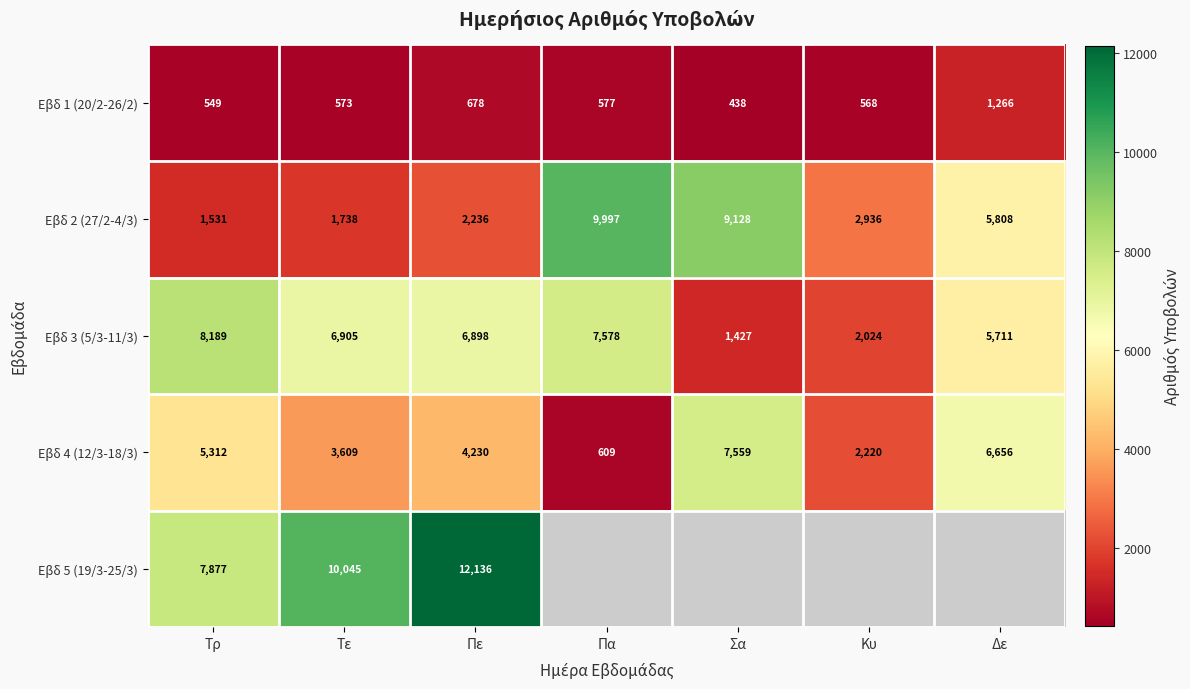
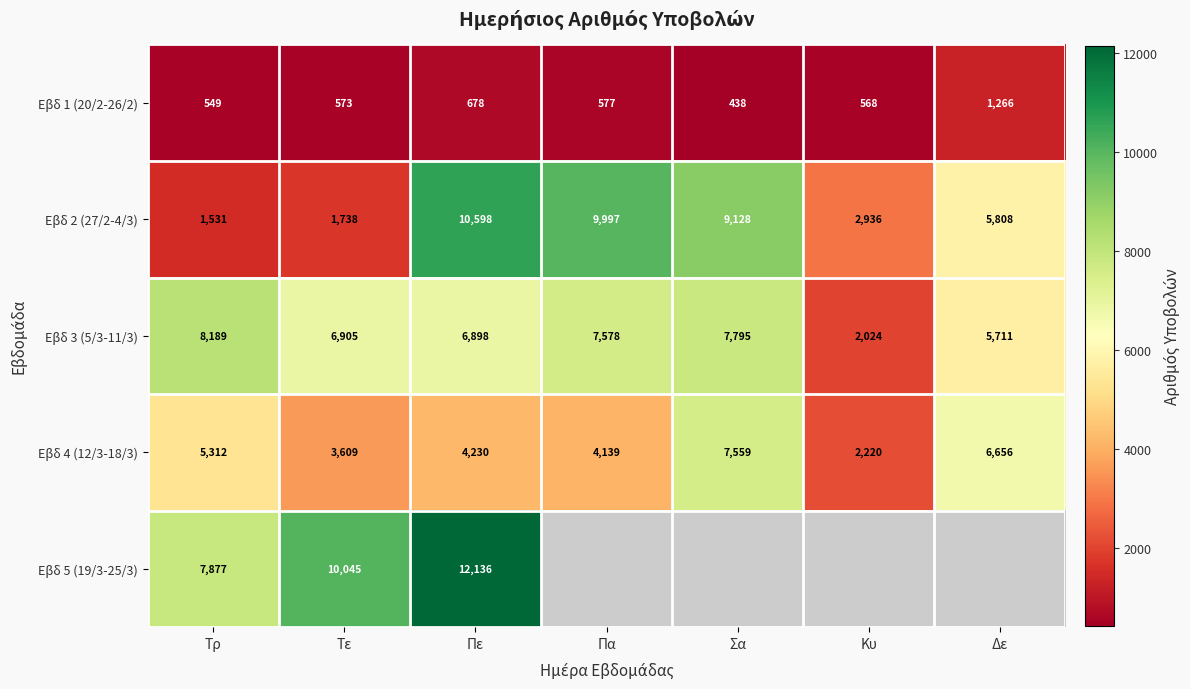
Εβδ 2 (27/2-4/3), Πε: 2,236 -> 10,598
Εβδ 3 (5/3-11/3), Σα: 1,427 -> 7,795
Εβδ 4 (12/3-18/3), Πα: 609 -> 4,139
